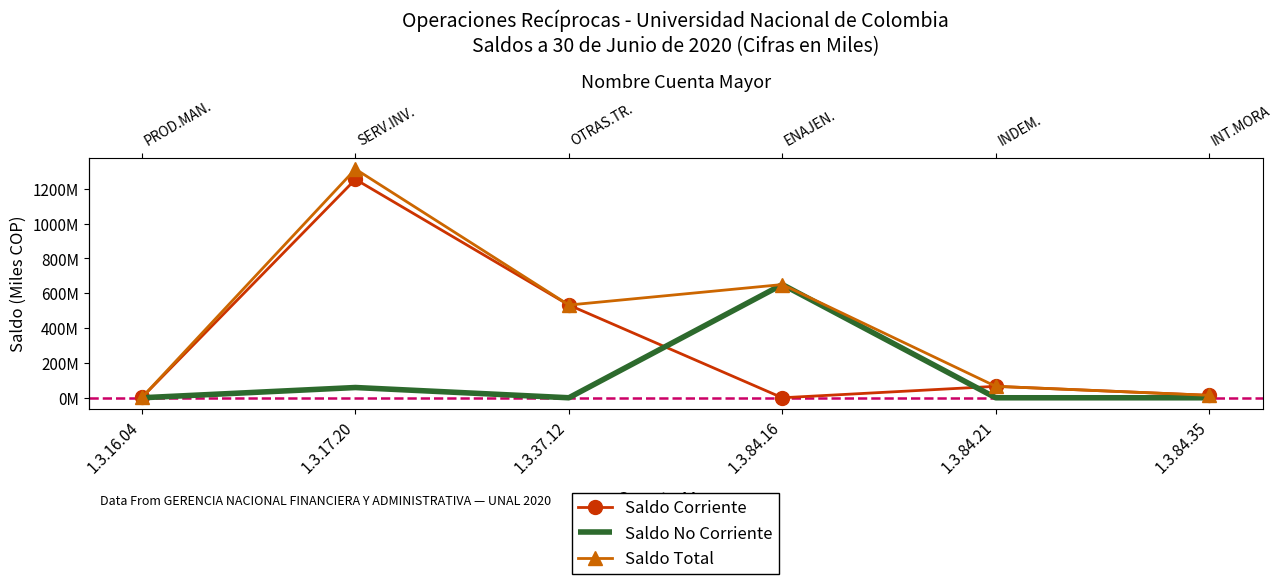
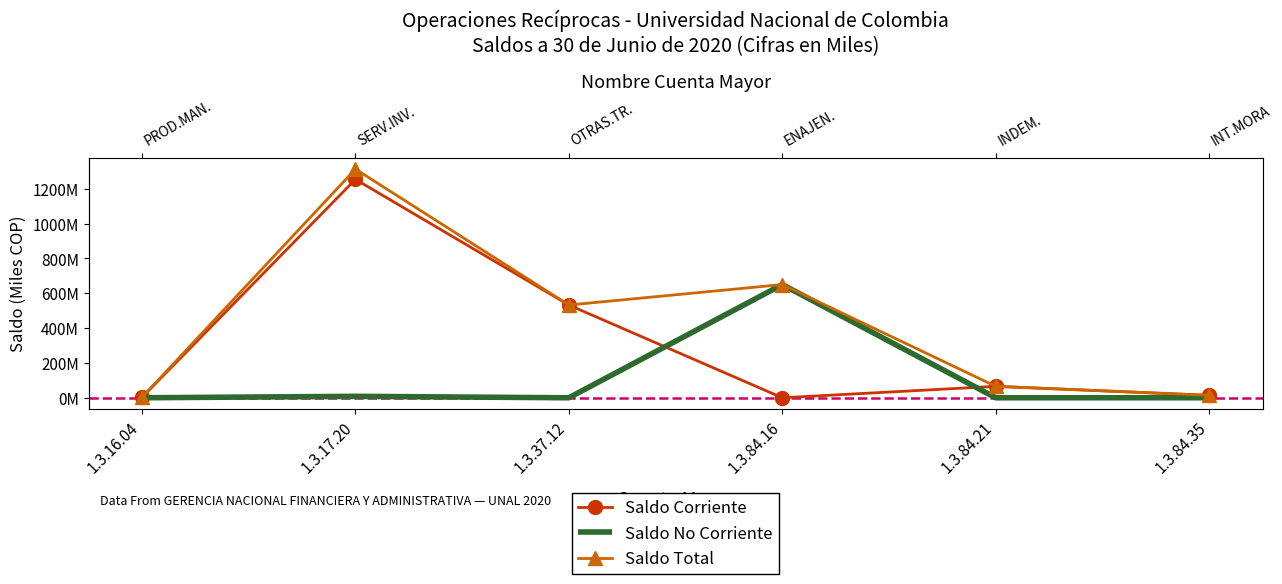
Saldo No Corriente, 1.3.17.20: 60000000 -> 10000000
